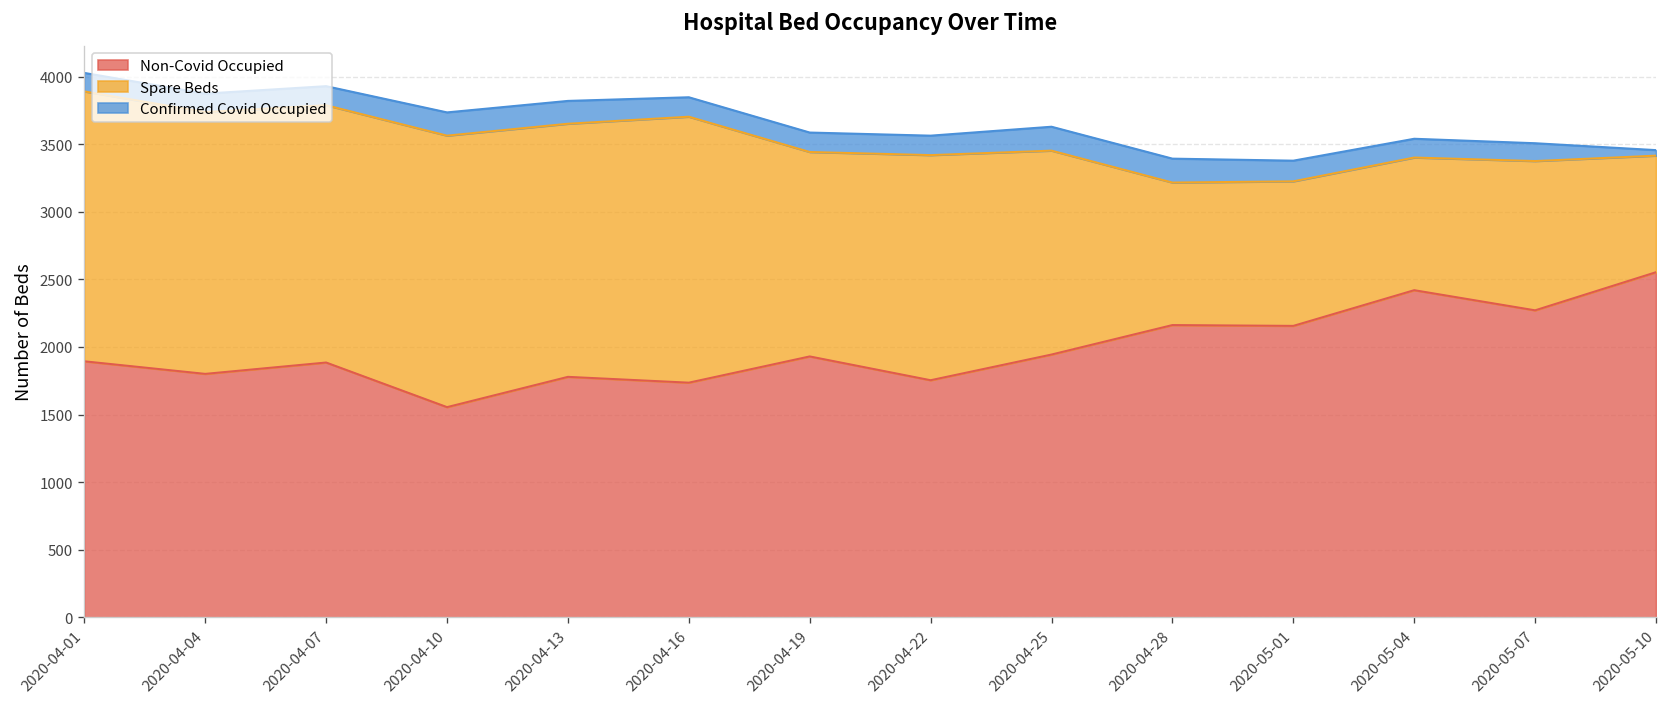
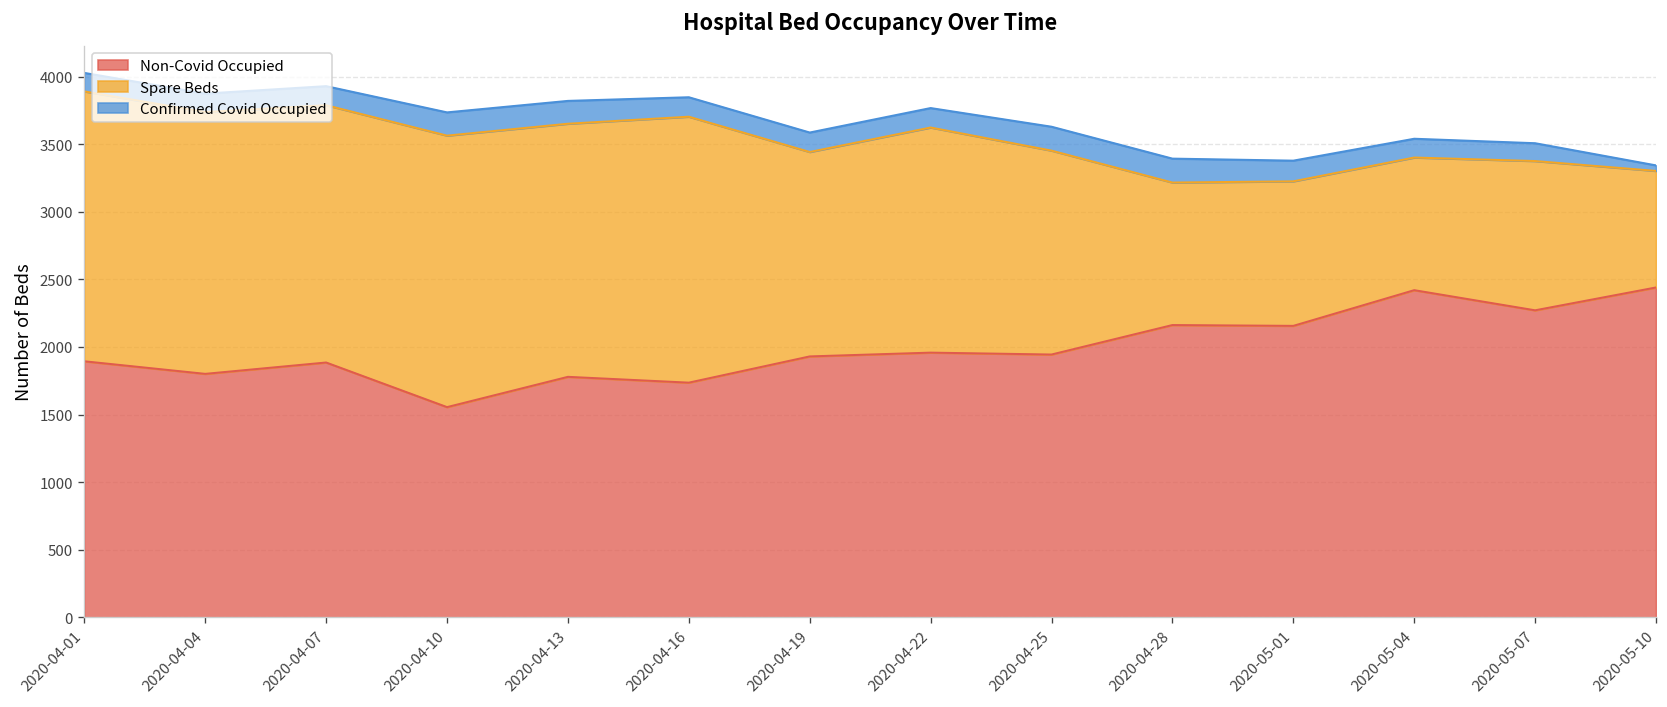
Non-Covid Occupied, 2020-04-22: 1750 -> 1960
Non-Covid Occupied, 2020-05-10: 2550 -> 2440
